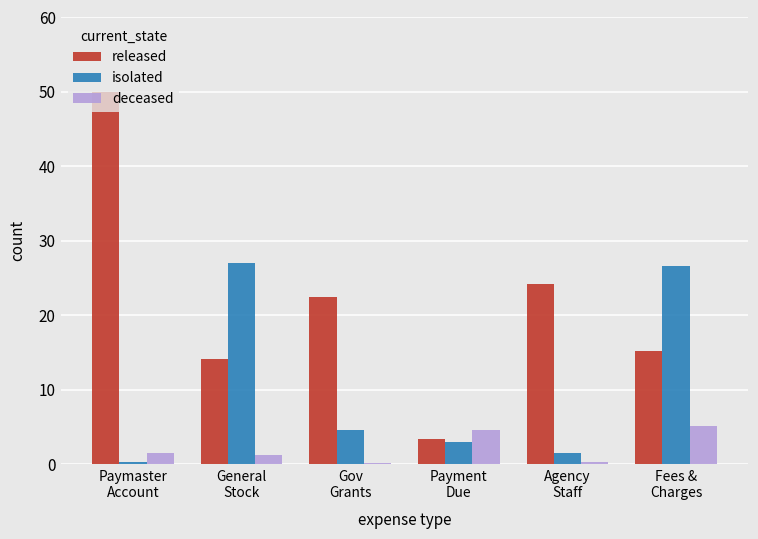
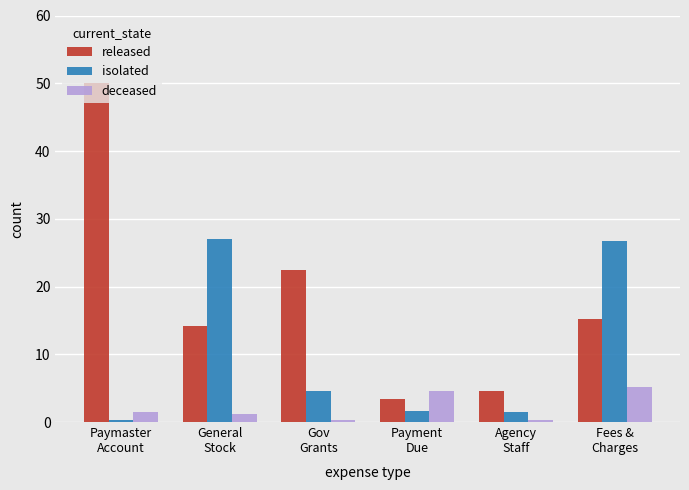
isolated, Payment Due: 3 -> 2
released, Agency Staff: 24 -> 5
